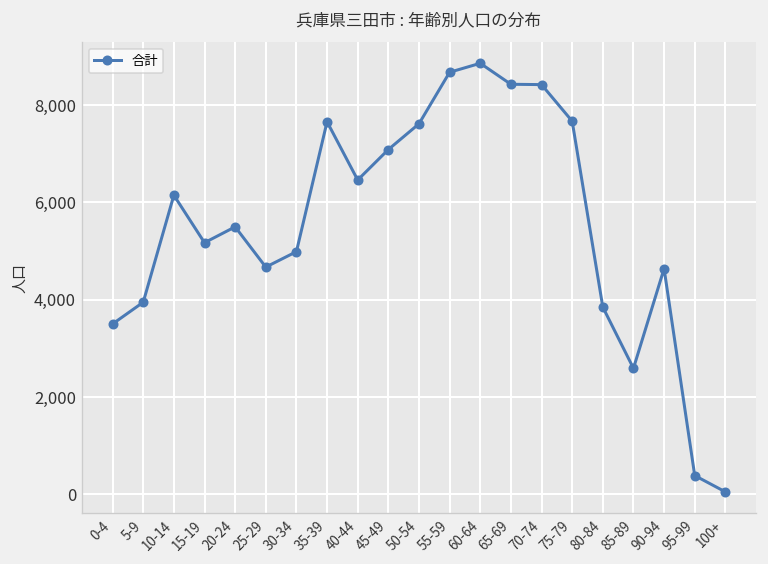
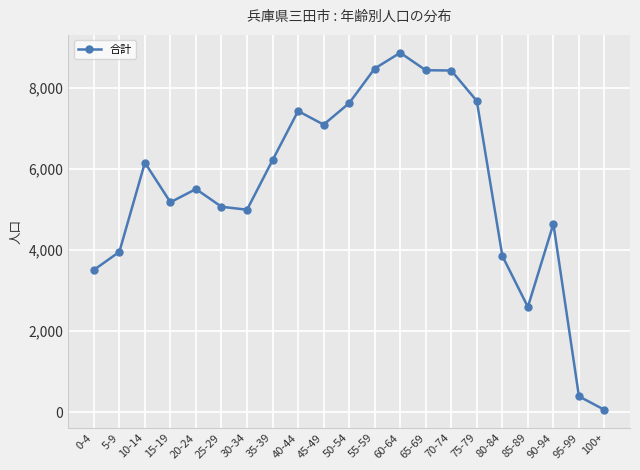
25-29: 4,700 -> 5,100
35-39: 7,700 -> 6,200
40-44: 6,500 -> 7,400
55-59: 8,700 -> 8,500
